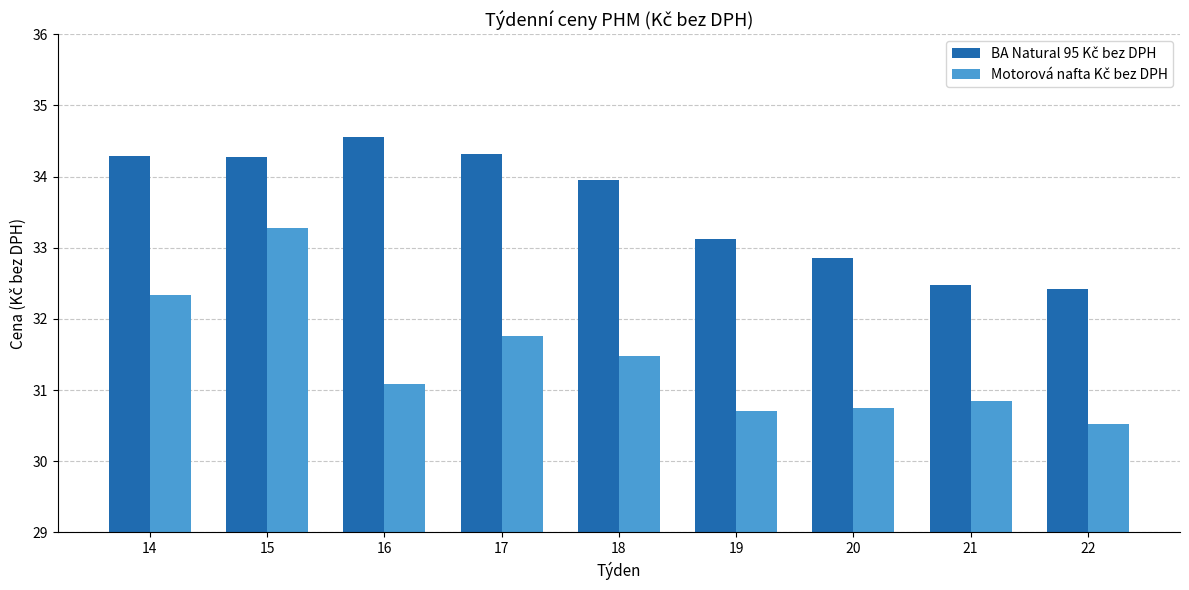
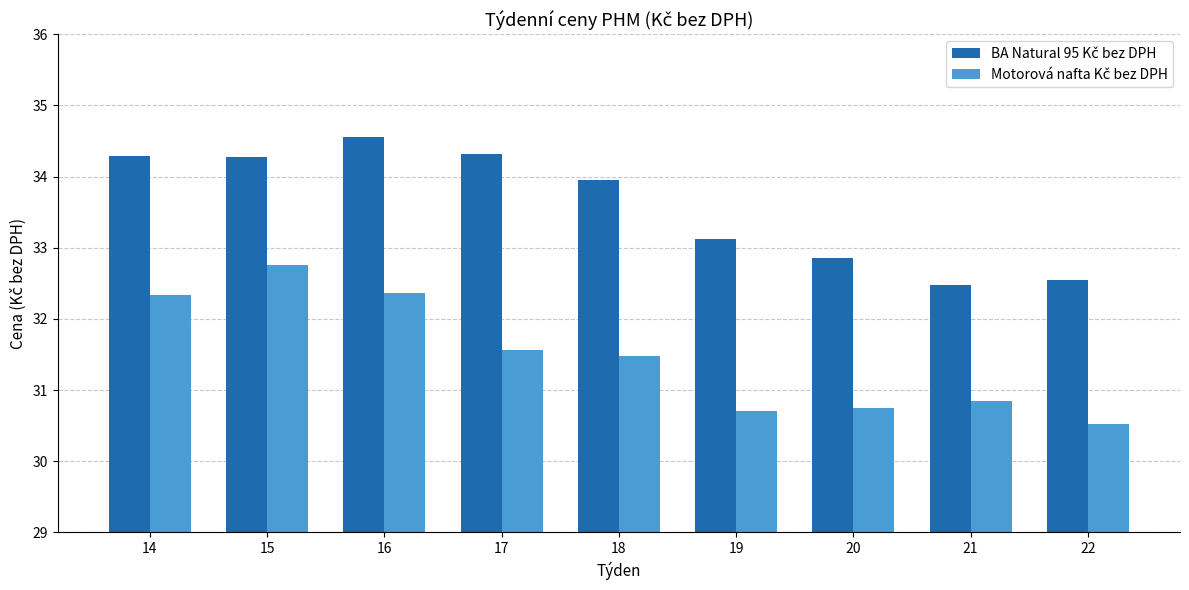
Motorová nafta Kč bez DPH, 15: 33.3 -> 32.8
Motorová nafta Kč bez DPH, 16: 31.1 -> 32.4
Motorová nafta Kč bez DPH, 17: 31.8 -> 31.6
BA Natural 95 Kč bez DPH, 22: 32.4 -> 32.5
